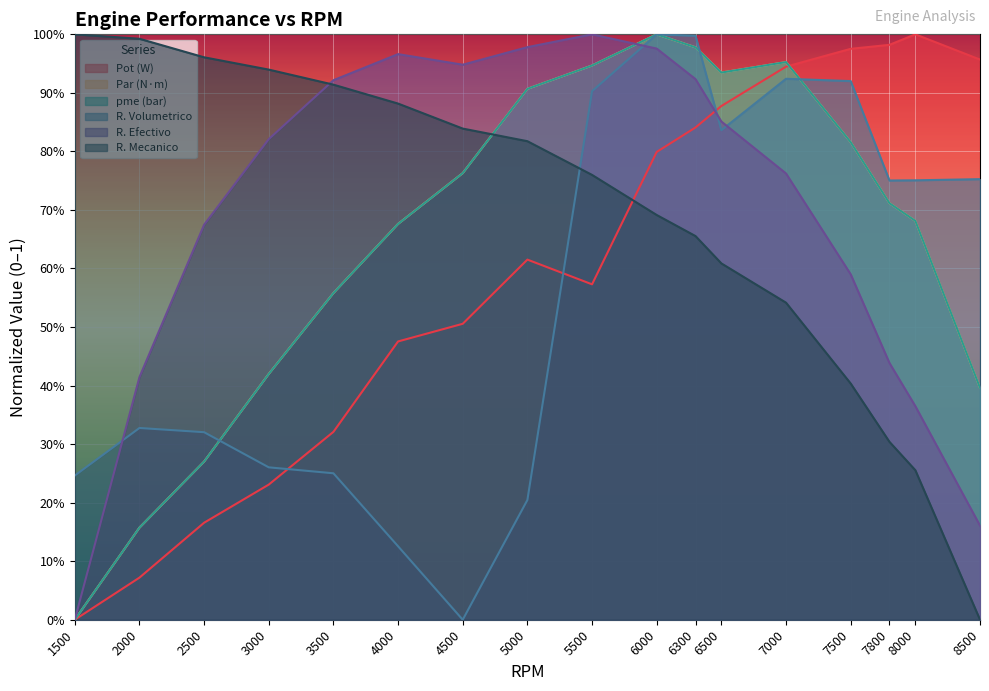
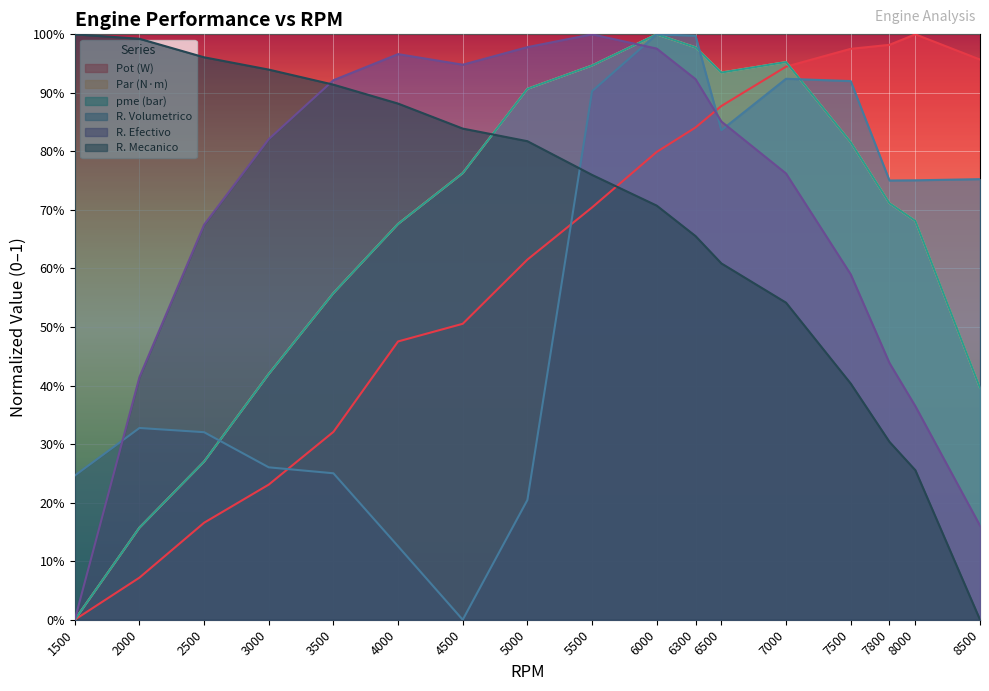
Pot (W), 5500: 57% -> 70%
R. Mecanico, 6000: 69% -> 71%
